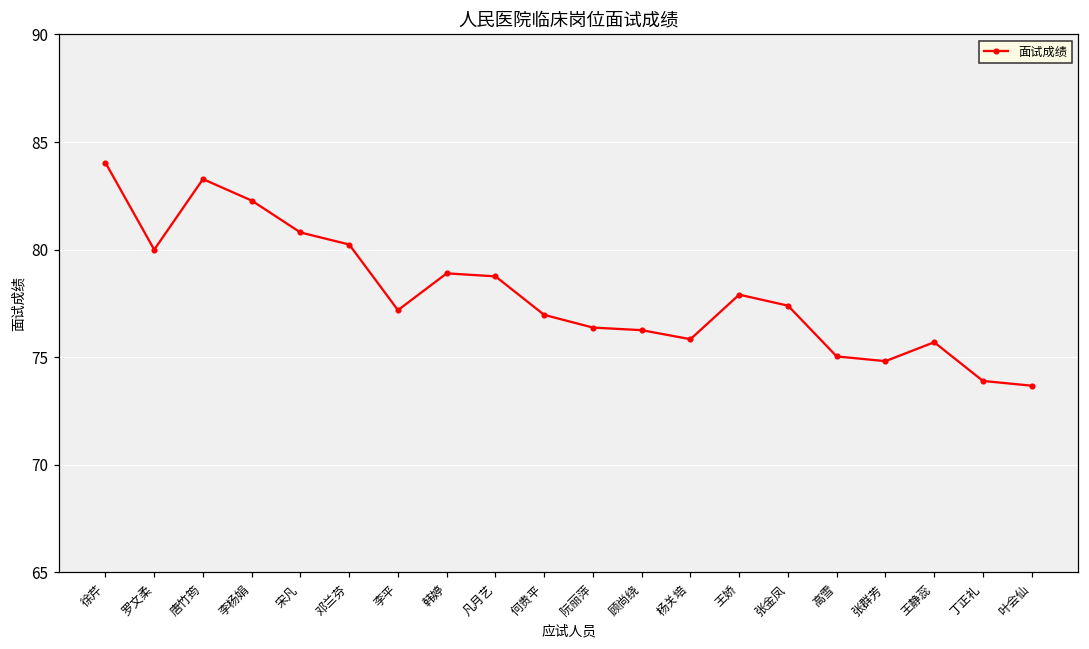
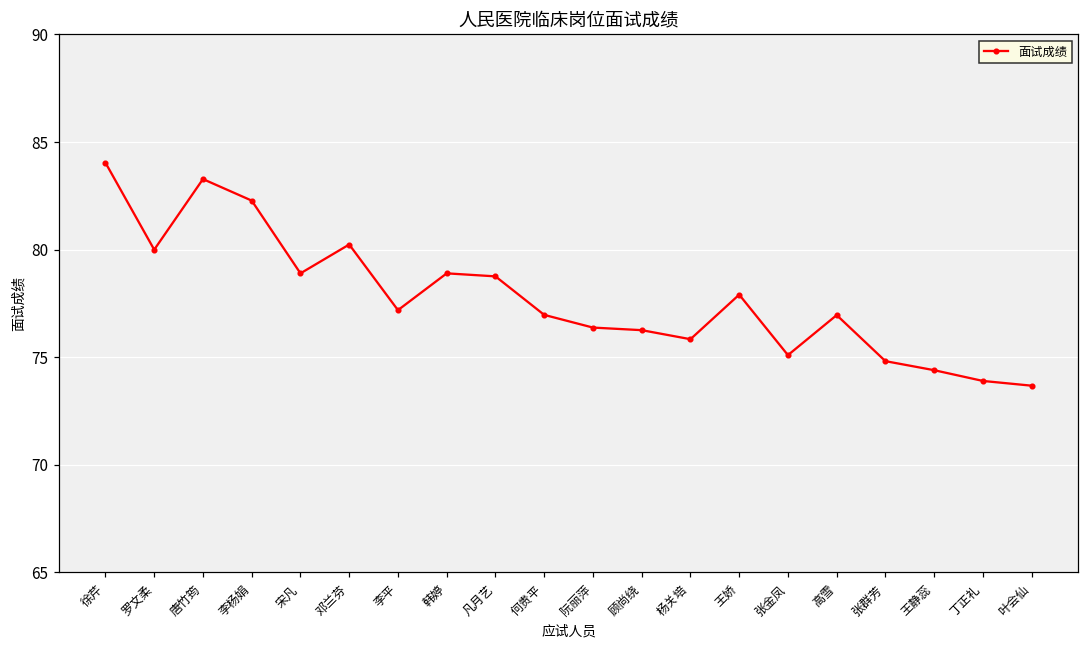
宋凡: 80.8 -> 78.9
张金凤: 77.4 -> 75.1
高雪: 75.0 -> 77.0
王静蕊: 75.7 -> 74.4
